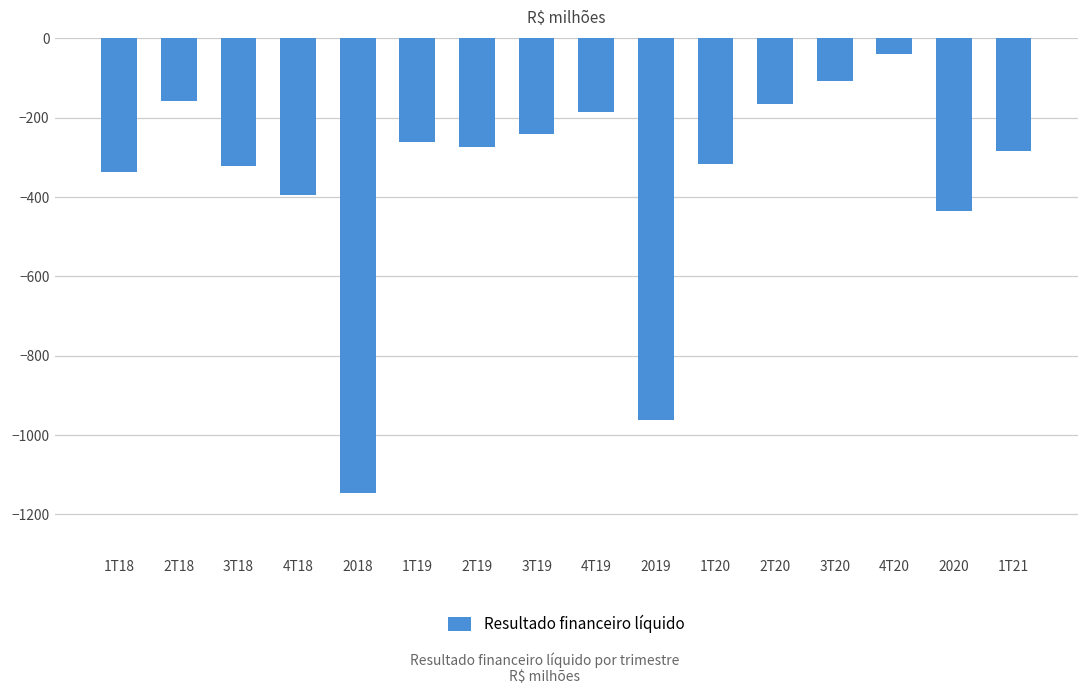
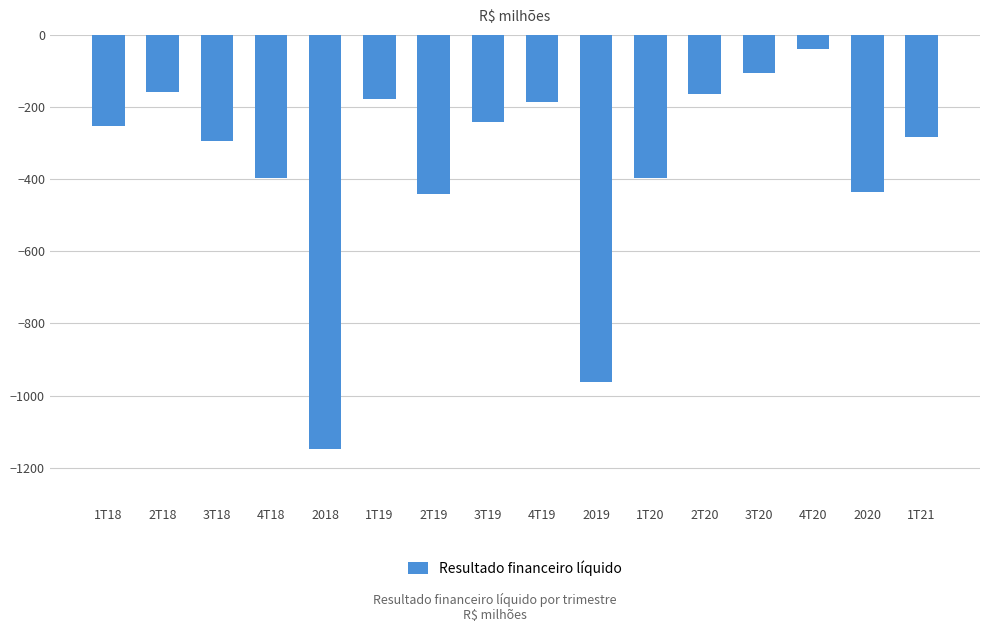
1T18: -340 -> -250
3T18: -320 -> -290
1T19: -260 -> -180
2T19: -270 -> -440
1T20: -320 -> -400
